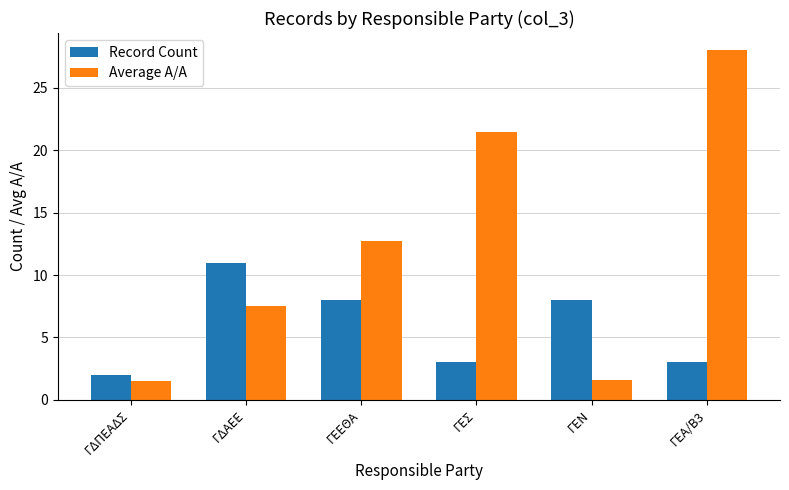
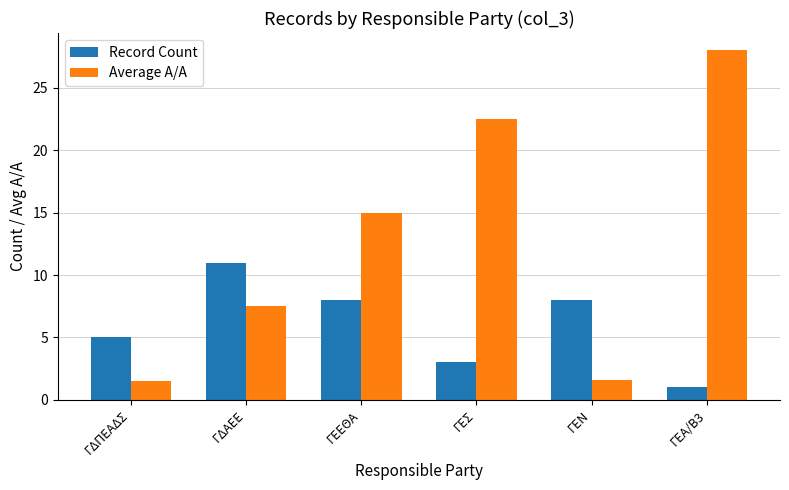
Record Count, ΓΔΠΕΑΔΣ: 2 -> 5
Average A/A, ΓΕΕΘΑ: 12.7 -> 15.0
Average A/A, ΓΕΣ: 21.5 -> 22.5
Record Count, ΓΕΑ/Β3: 3 -> 1
